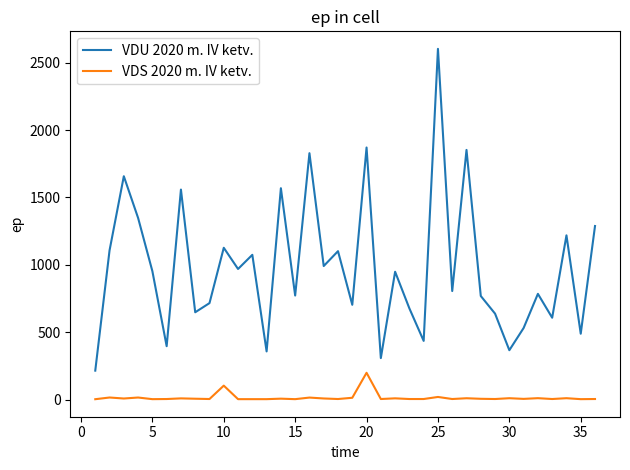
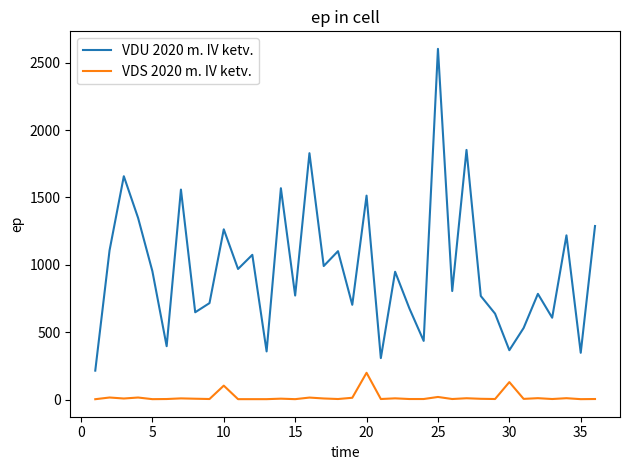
VDU 2020 m. IV ketv., 10: 1130 -> 1260
VDU 2020 m. IV ketv., 20: 1870 -> 1510
VDS 2020 m. IV ketv., 30: 10 -> 130
VDU 2020 m. IV ketv., 35: 490 -> 350
